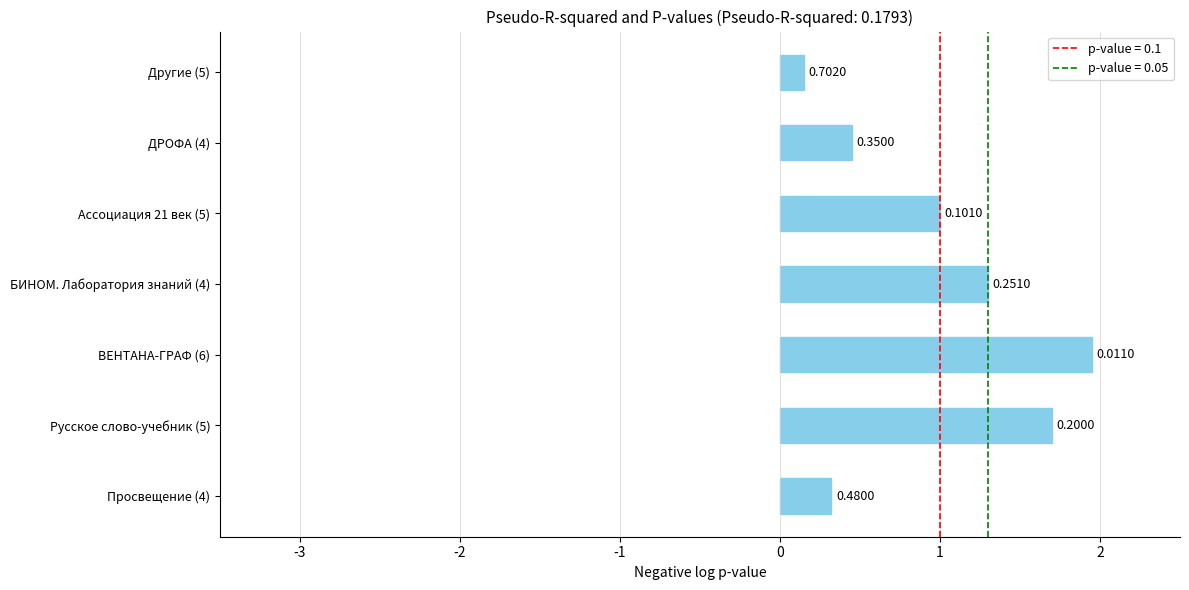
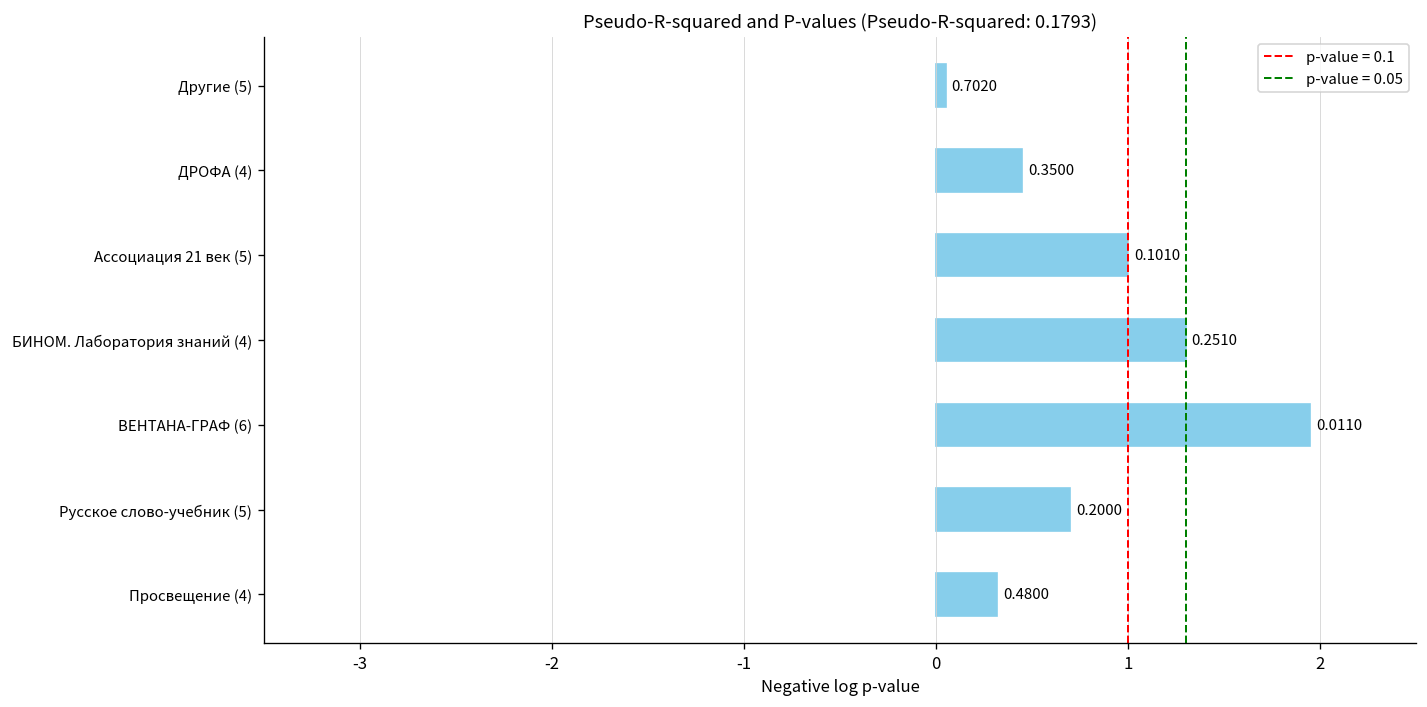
Другие (5): 0.15 -> 0.05
Русское слово-учебник (5): 1.7 -> 0.7
